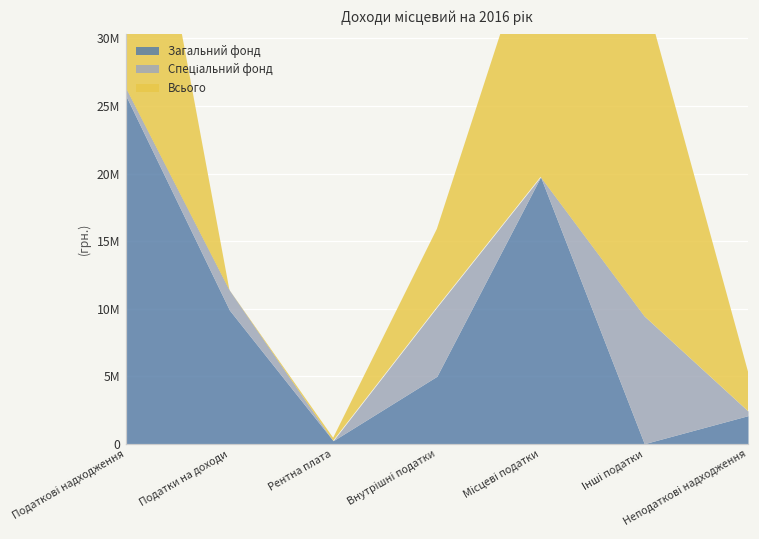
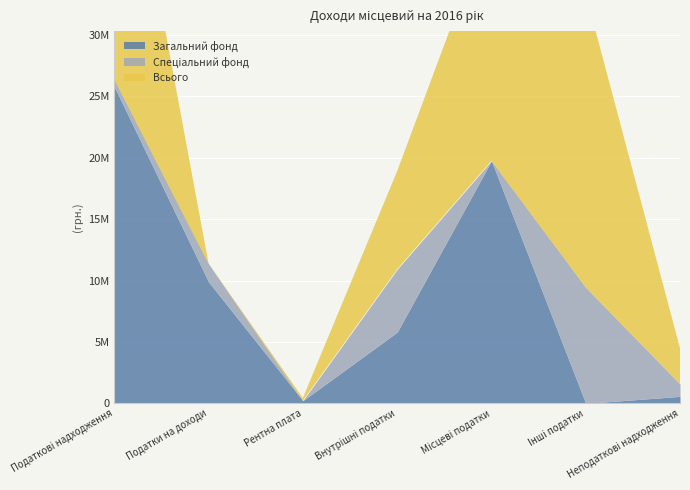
Загальний фонд, Внутрішні податки: 5000000 -> 5800000
Всього, Внутрішні податки: 5800000 -> 8000000
Загальний фонд, Неподаткові надходження: 2100000 -> 600000
Спеціальний фонд, Неподаткові надходження: 300000 -> 1000000
